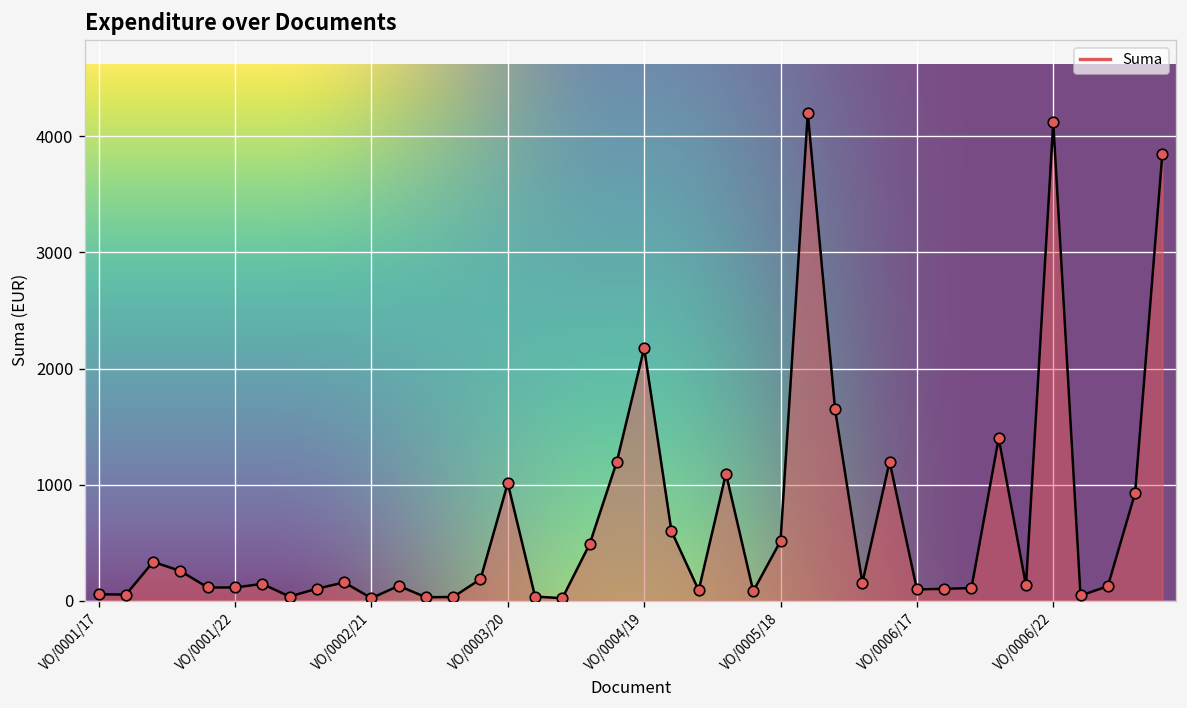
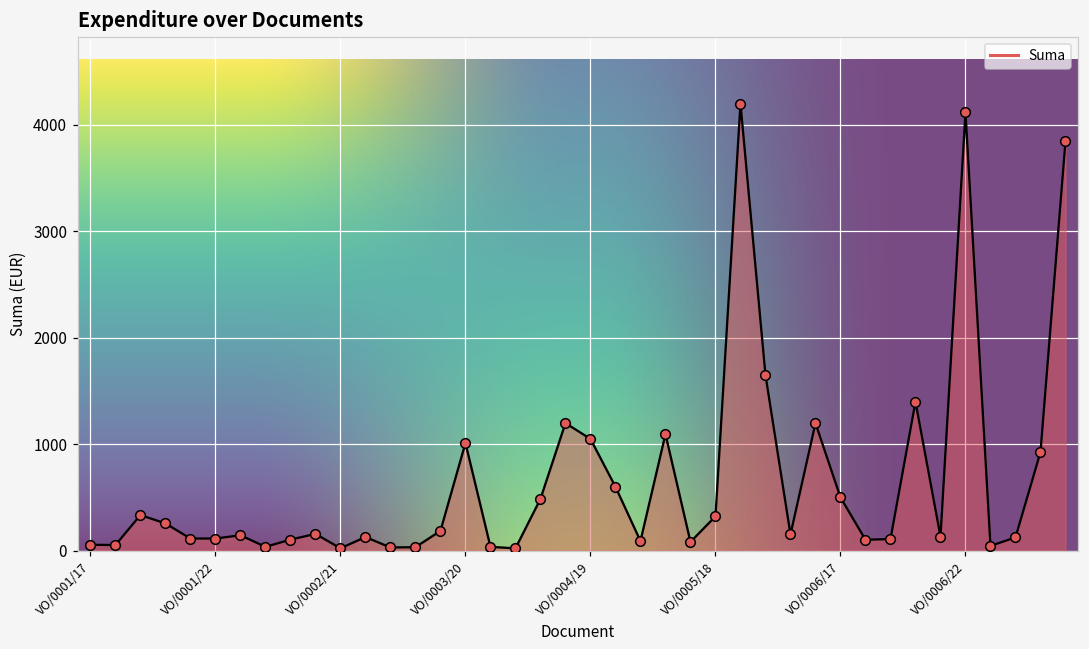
VO/0004/19: 2200 -> 1100
VO/0005/18: 500 -> 300
VO/0006/17: 100 -> 500
